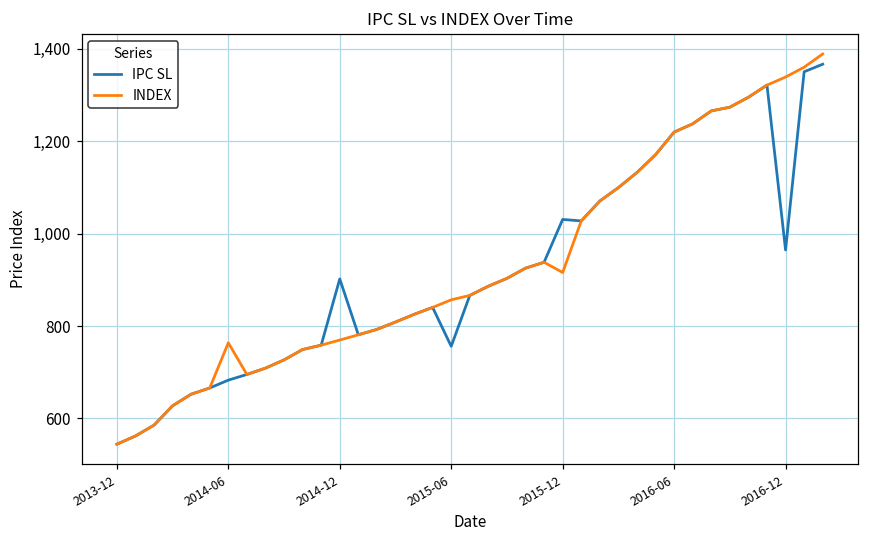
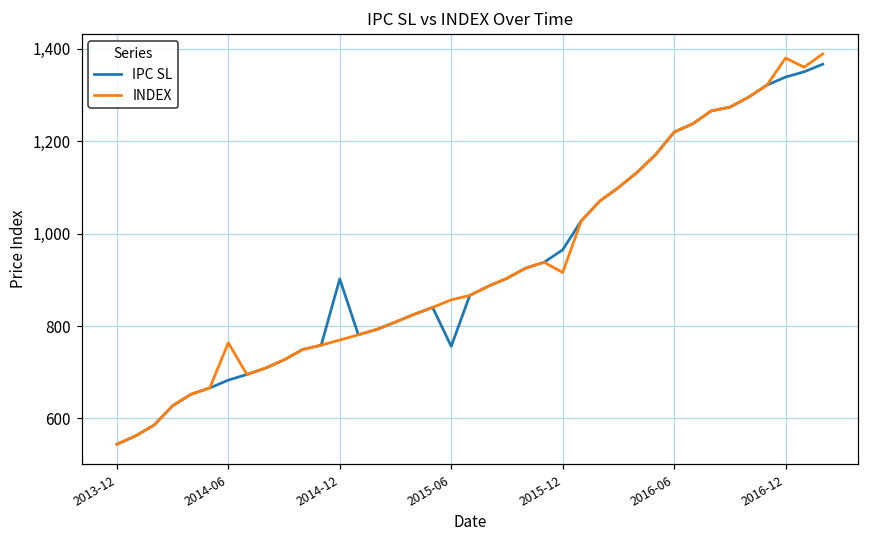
IPC SL, 2015-12: 1,030 -> 960
IPC SL, 2016-12: 960 -> 1,340
INDEX, 2016-12: 1,340 -> 1,380
